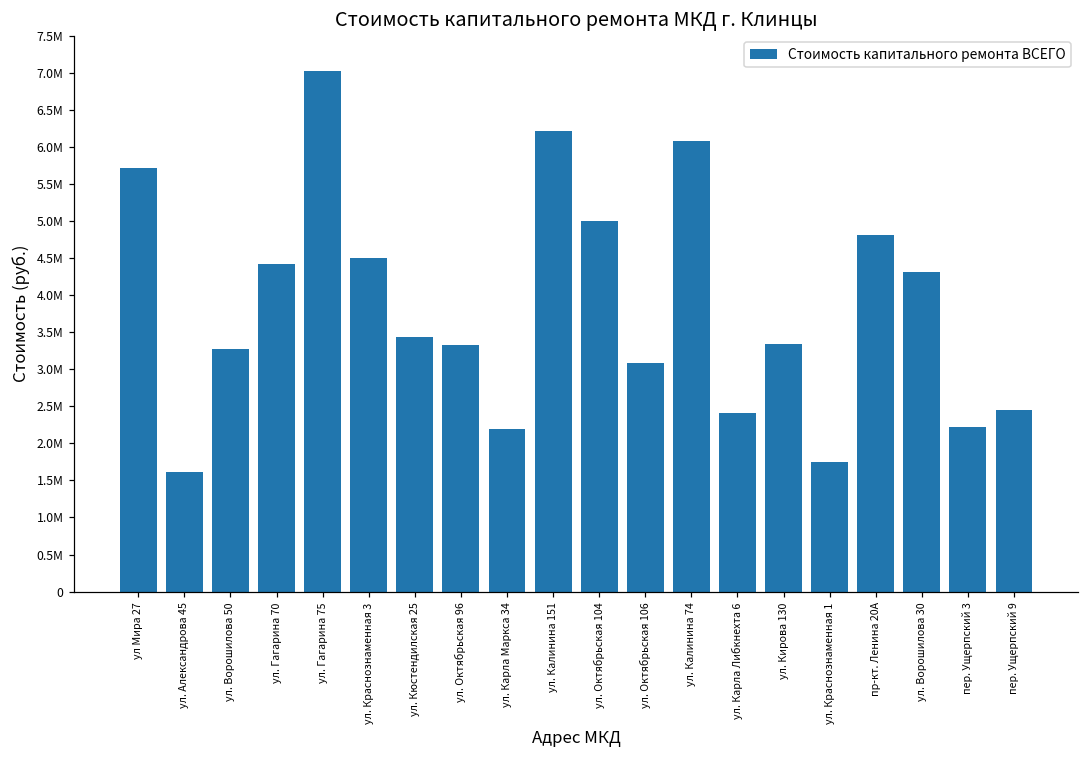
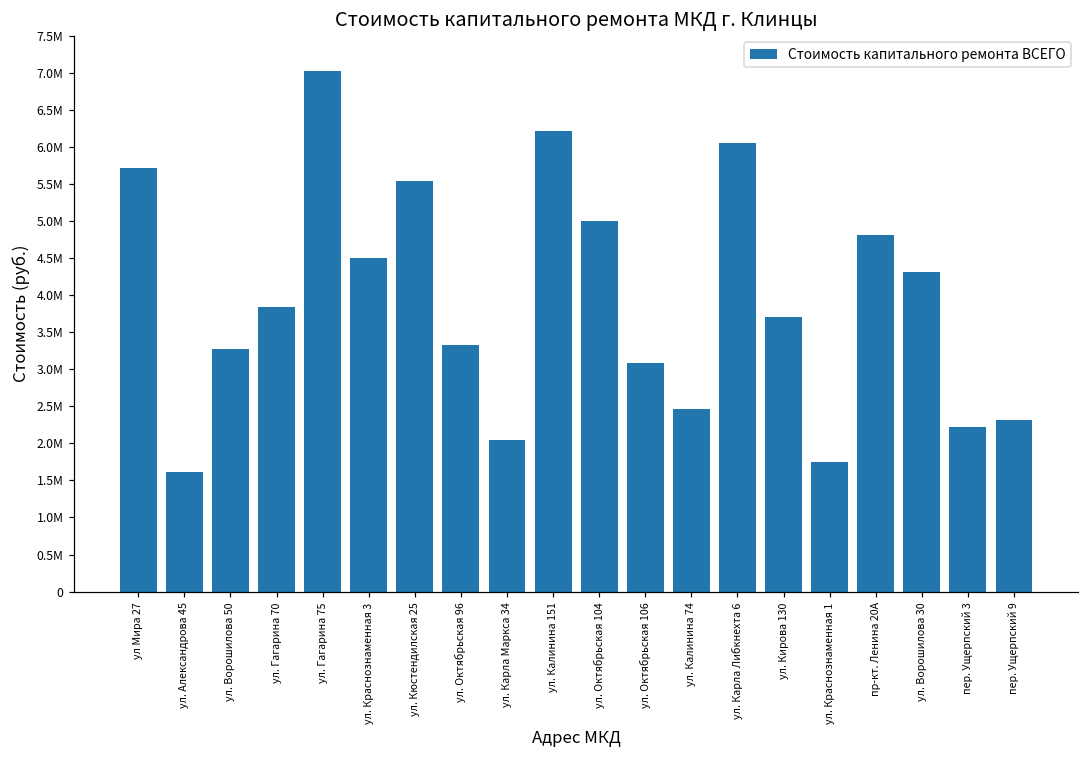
ул. Гагарина 70: 4400000 -> 3800000
ул. Кюстендилская 25: 3400000 -> 5500000
ул. Карла Маркса 34: 2200000 -> 2000000
ул. Калинина 74: 6100000 -> 2500000
ул. Карла Либкнехта 6: 2400000 -> 6100000
ул. Кирова 130: 3300000 -> 3700000
пер. Ущерпский 9: 2500000 -> 2300000
